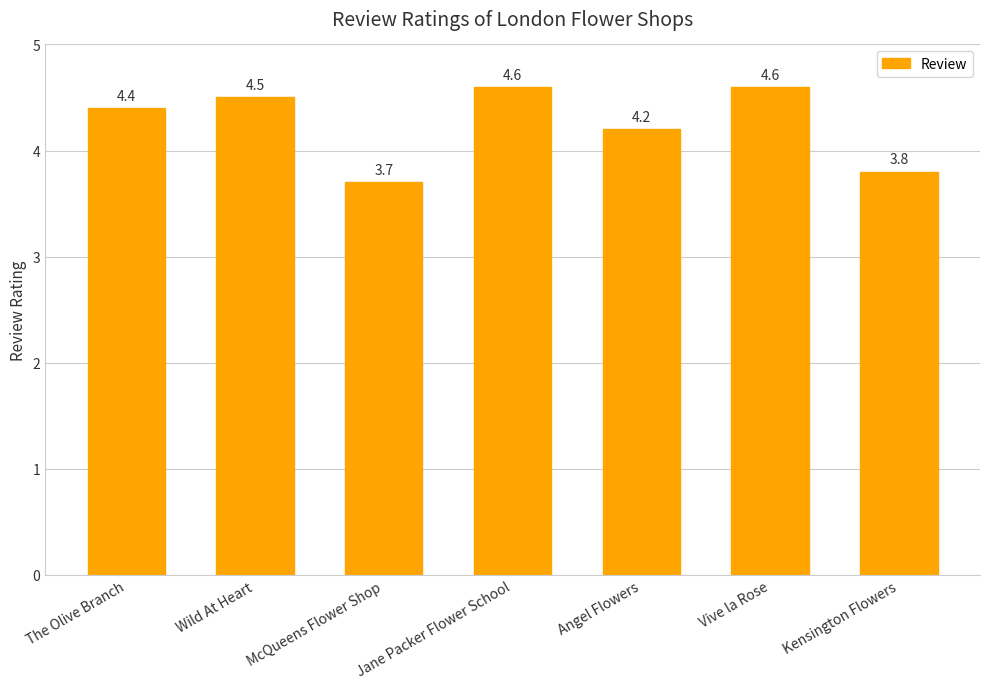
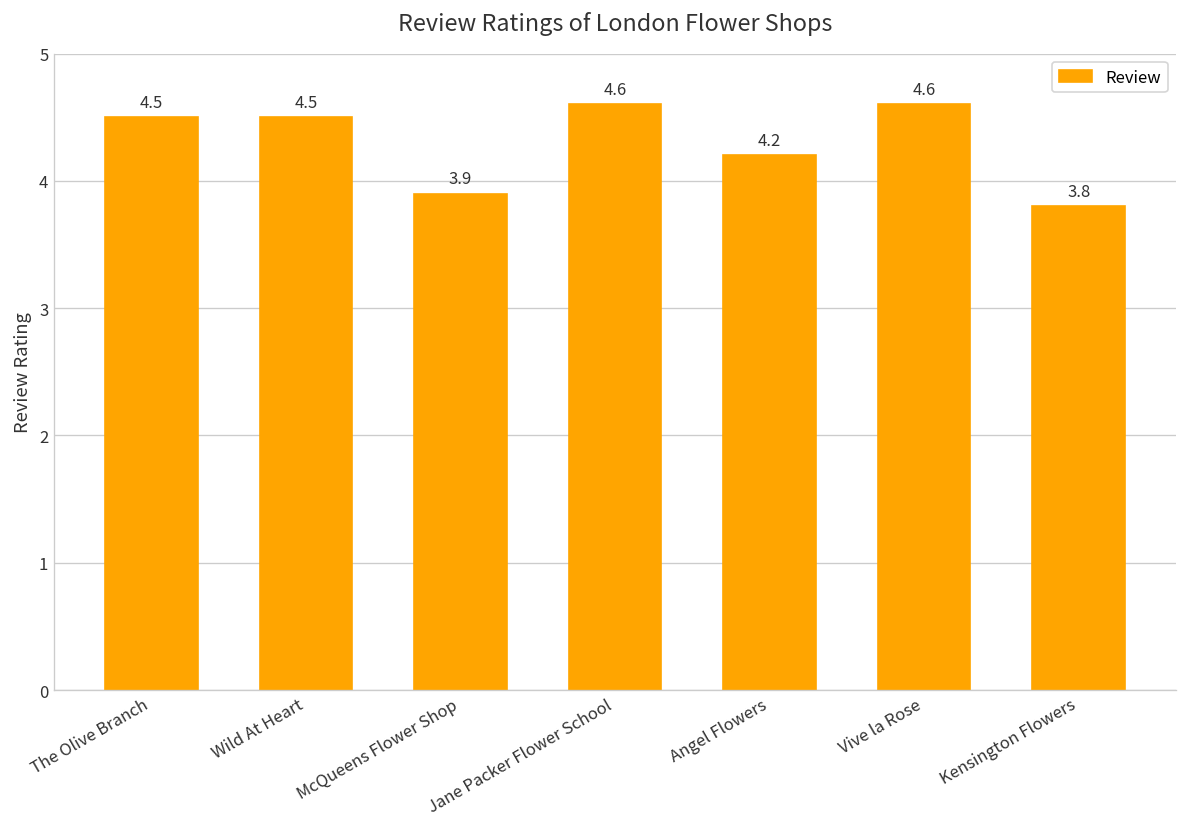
The Olive Branch: 4.4 -> 4.5
McQueens Flower Shop: 3.7 -> 3.9
